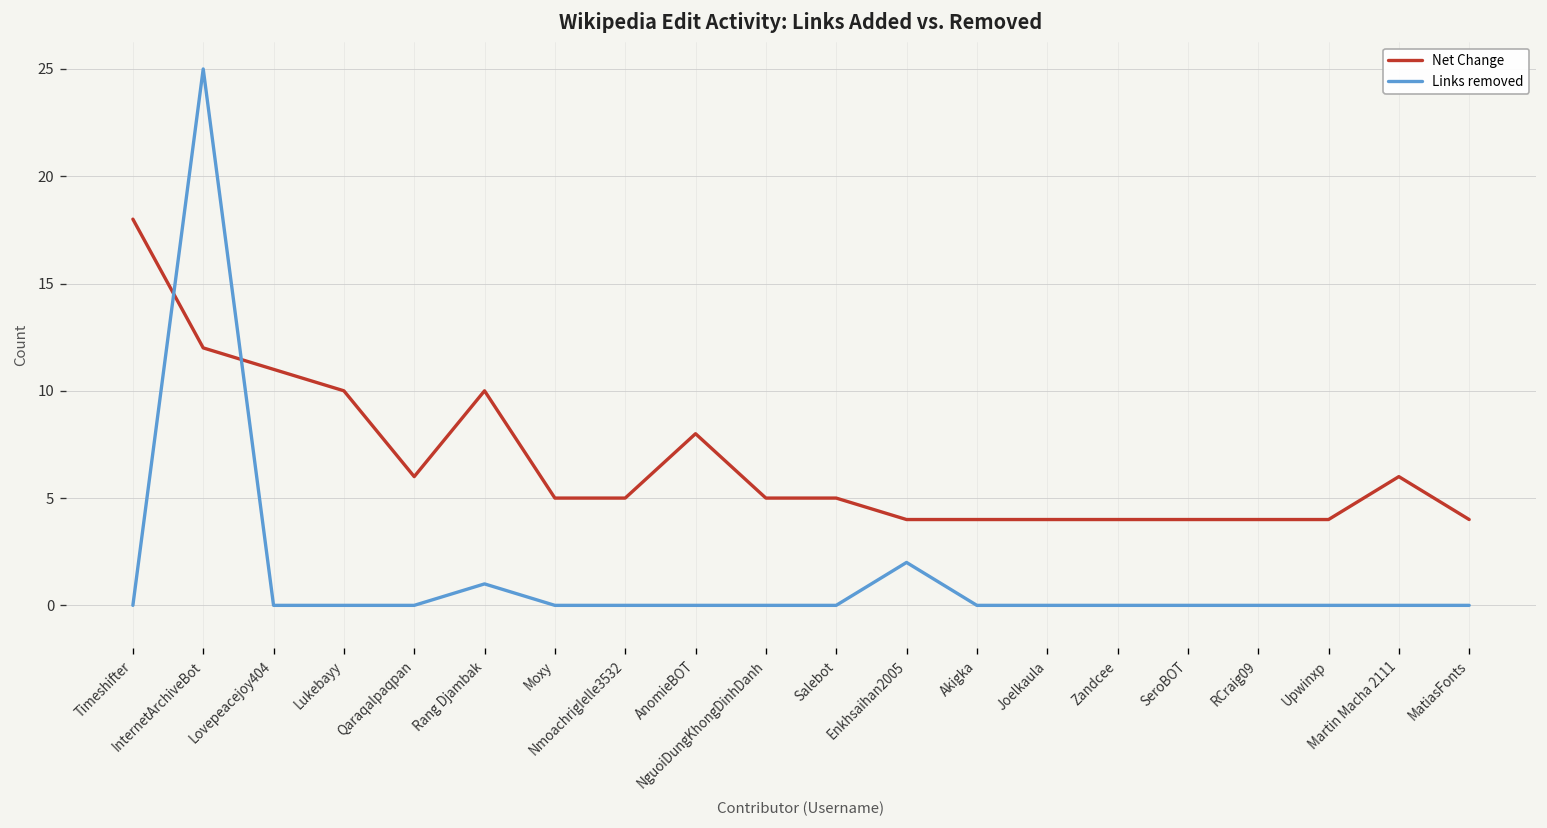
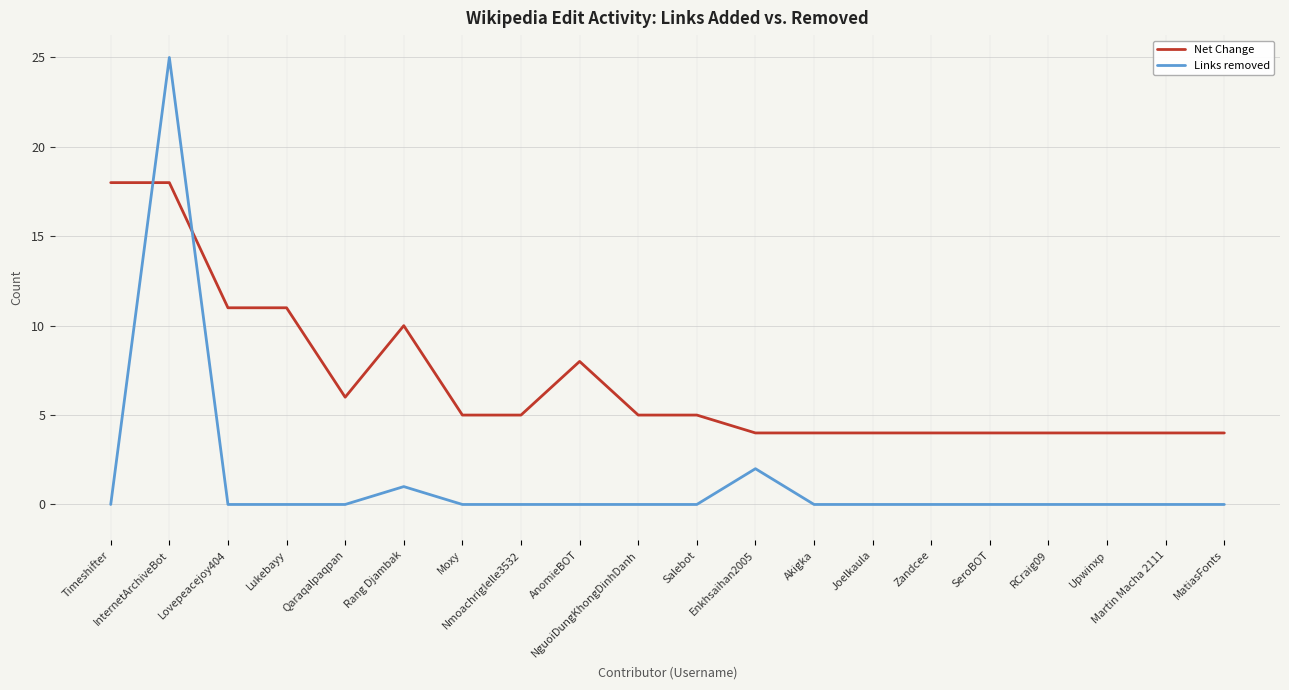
Net Change, InternetArchiveBot: 12 -> 18
Net Change, Lukebayy: 10 -> 11
Net Change, Martin Macha 2111: 6 -> 4
